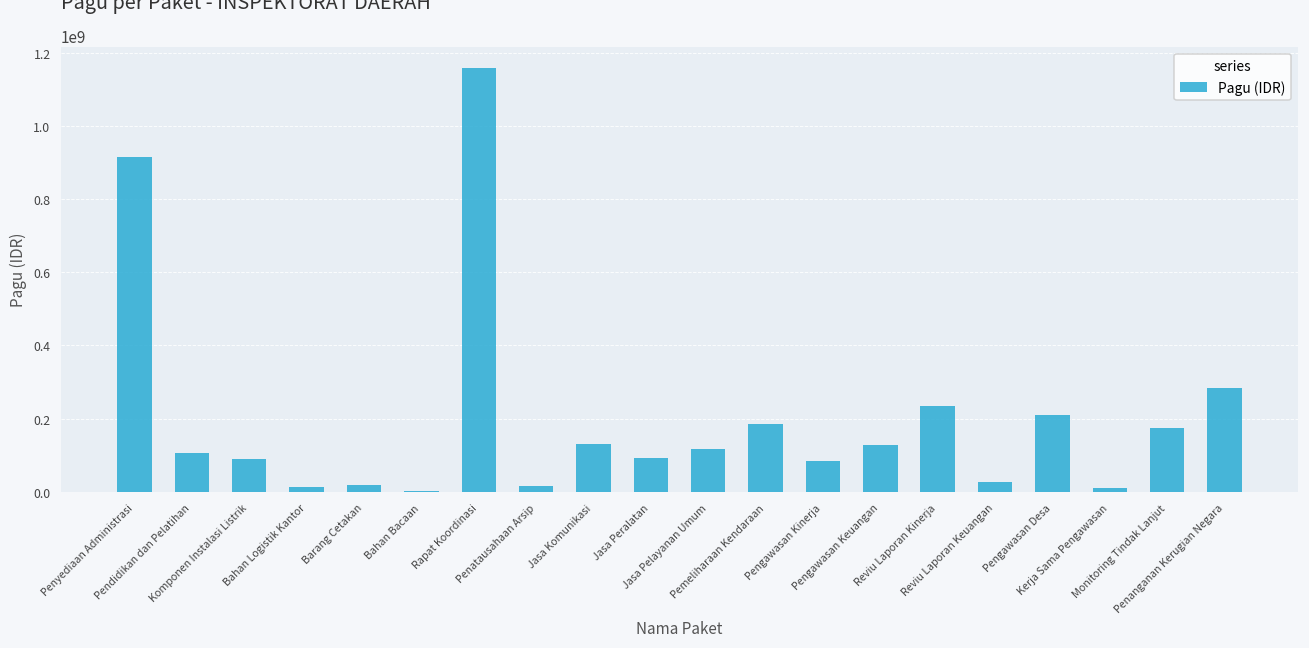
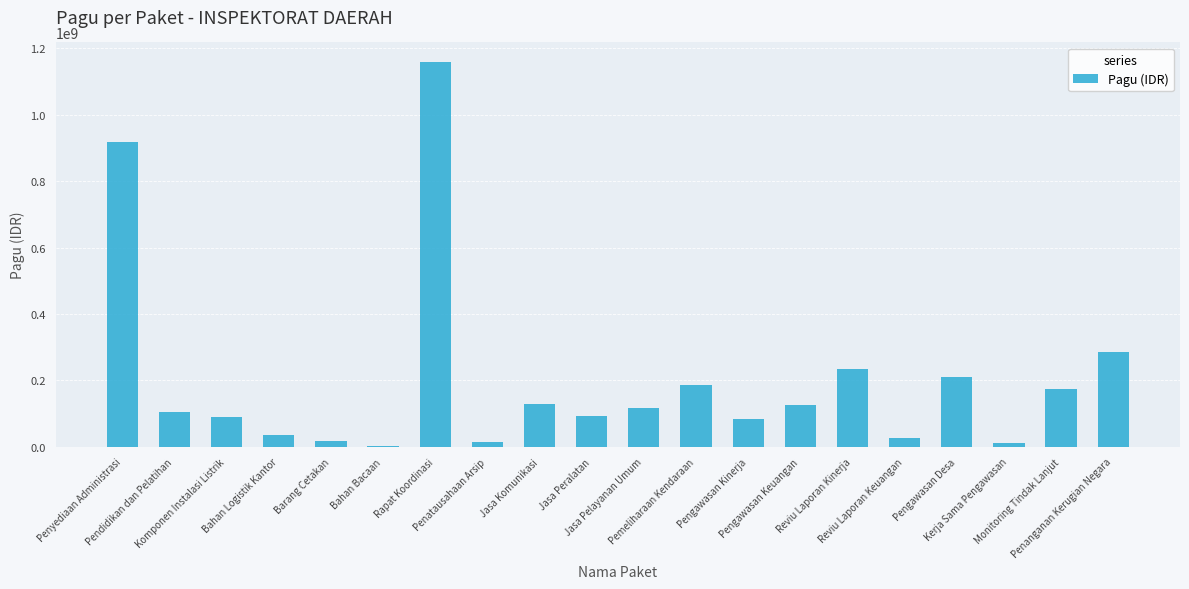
Bahan Logistik Kantor: 10000000 -> 40000000
